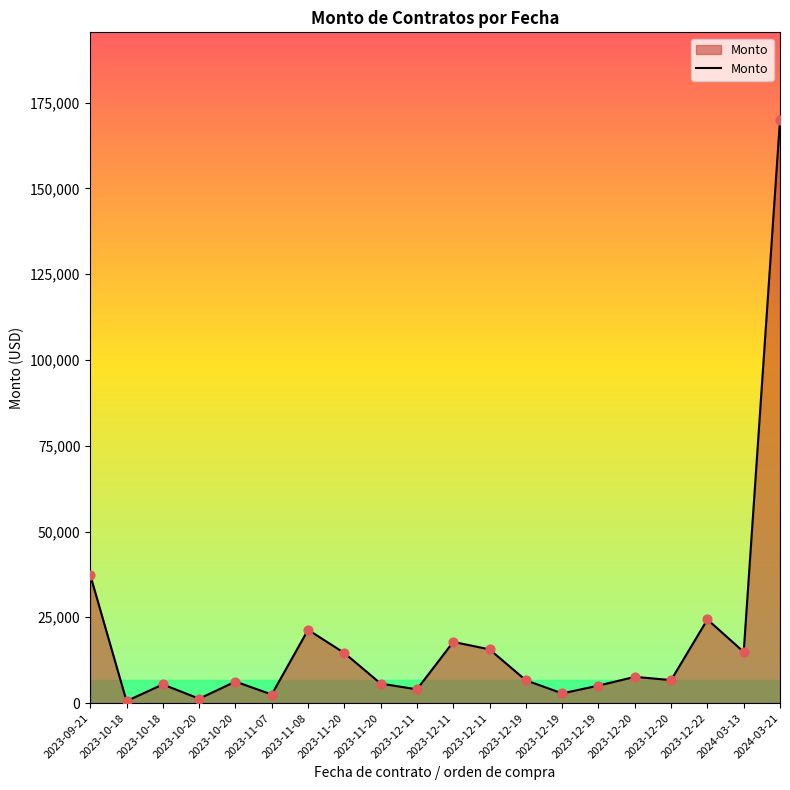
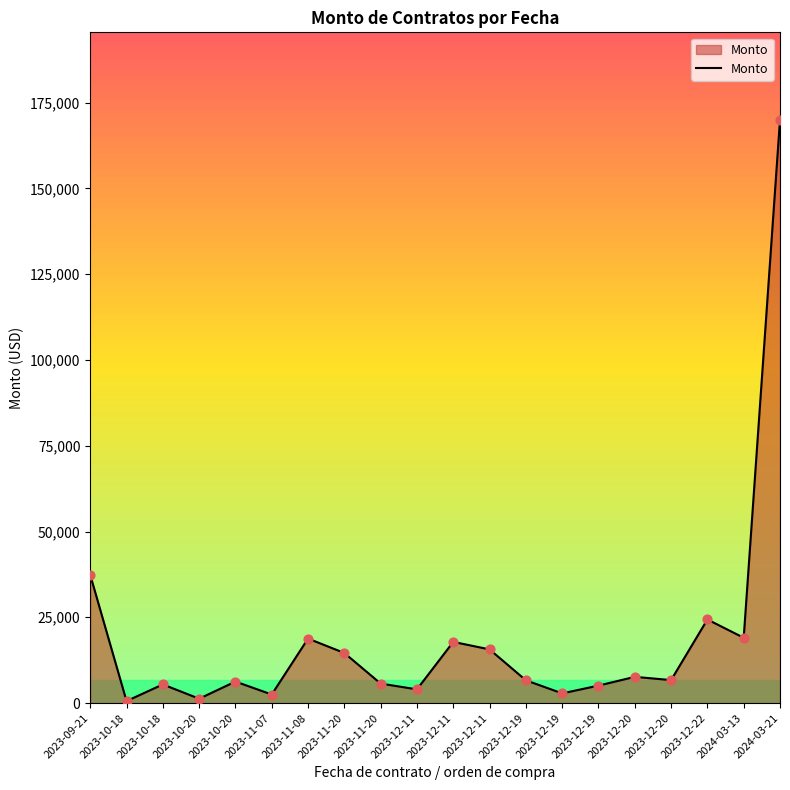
2023-11-08: 21,000 -> 19,000
2024-03-13: 15,000 -> 19,000
